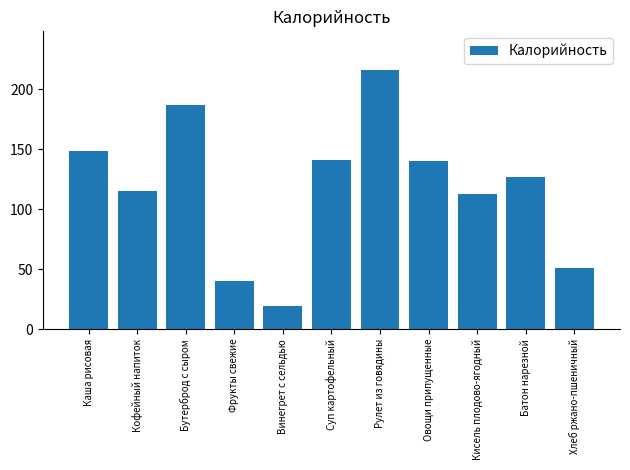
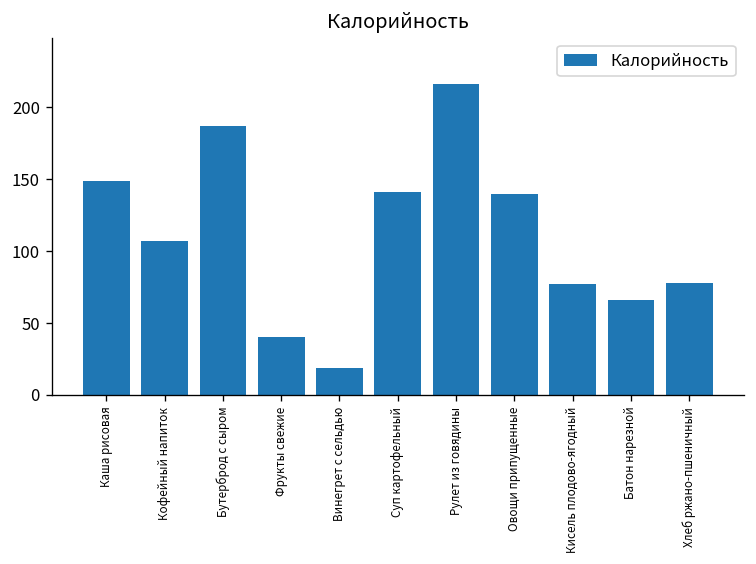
Кофейный напиток: 115 -> 107
Кисель плодово-ягодный: 113 -> 77
Батон нарезной: 127 -> 66
Хлеб ржано-пшеничный: 51 -> 78
